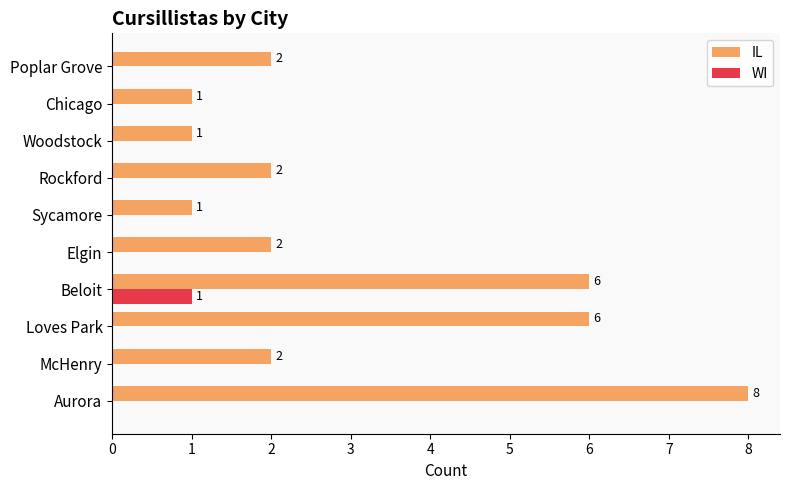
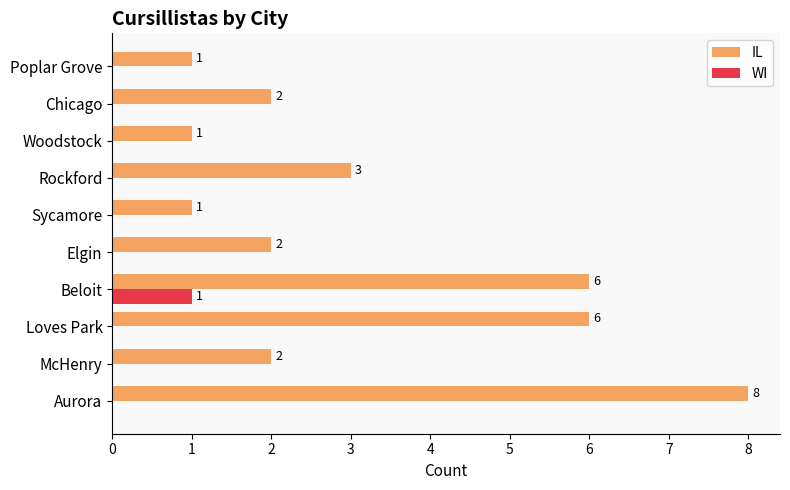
IL, Poplar Grove: 2 -> 1
IL, Chicago: 1 -> 2
IL, Rockford: 2 -> 3
